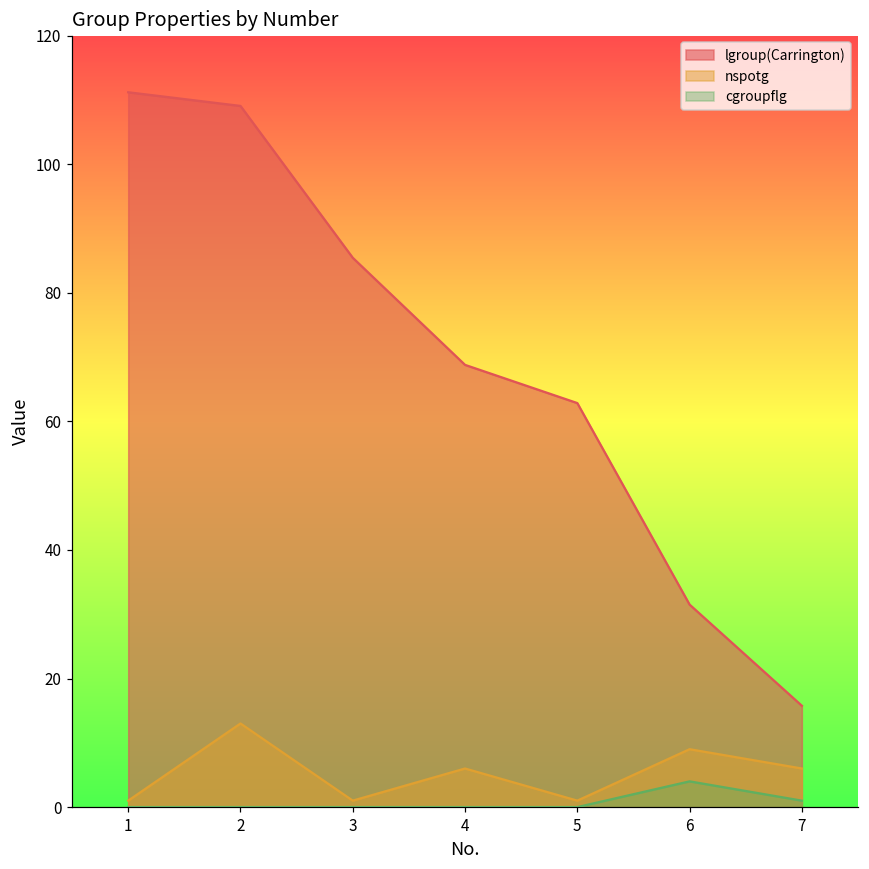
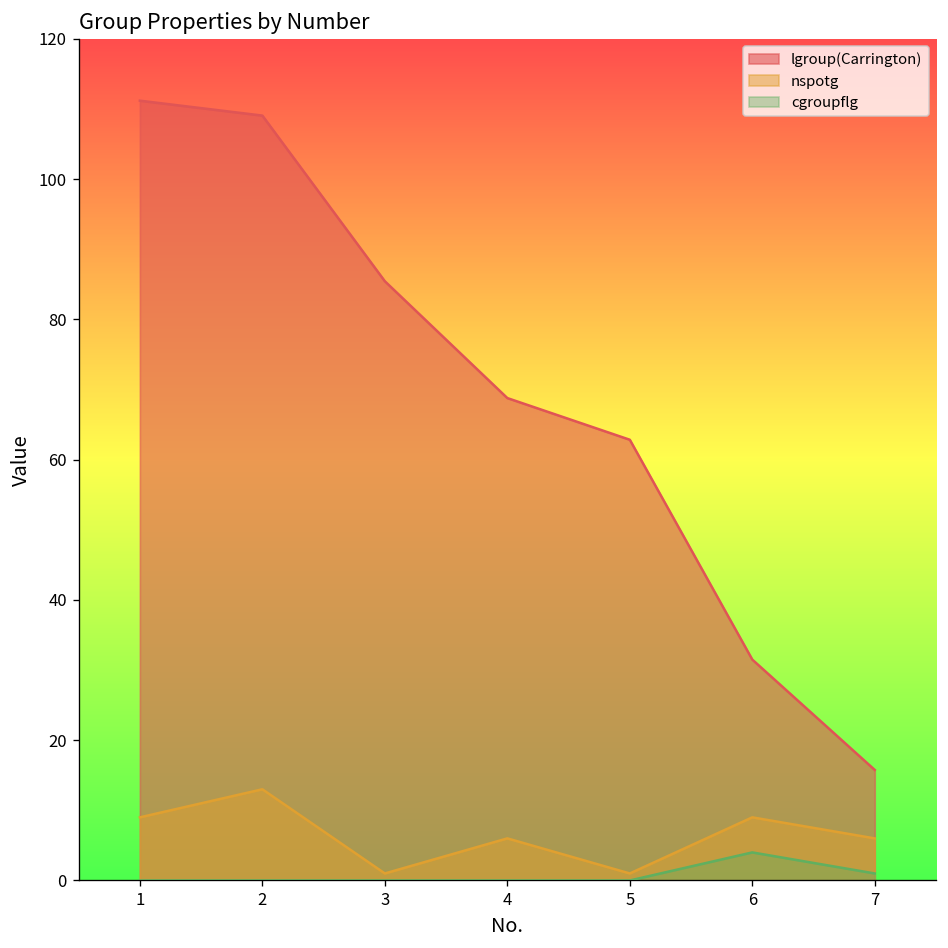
nspotg, 1: 1 -> 9
